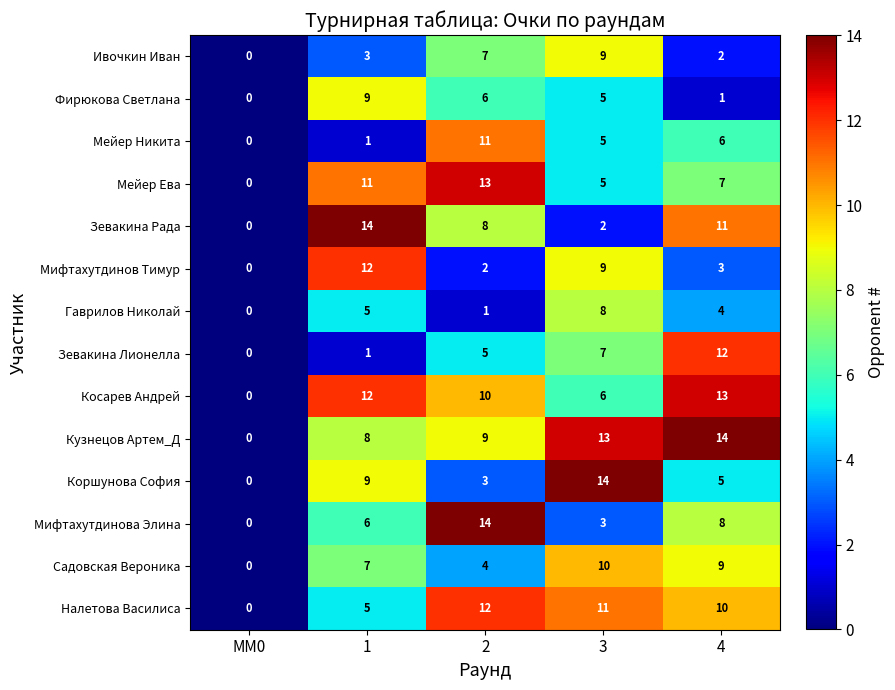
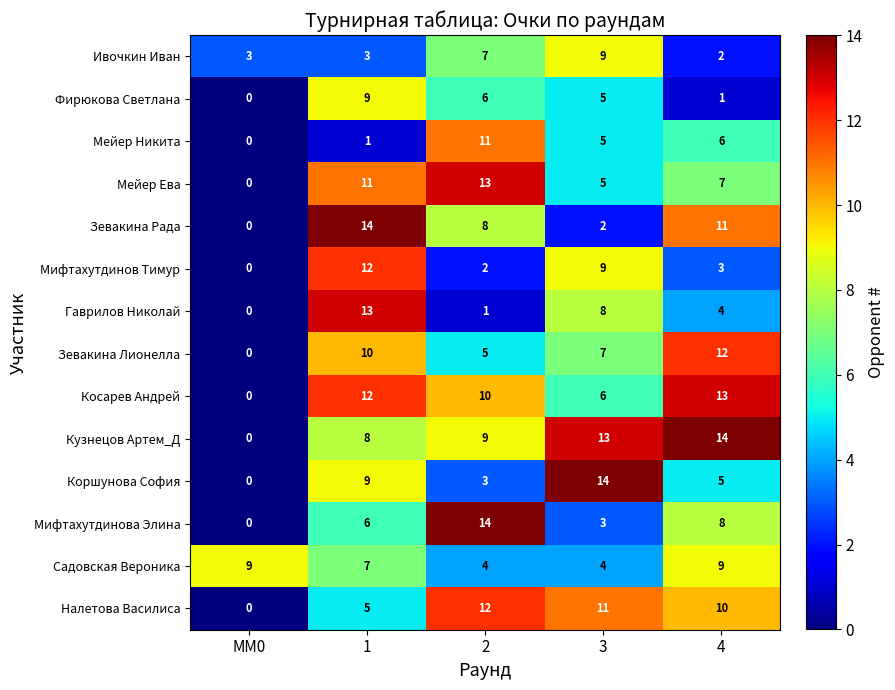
Ивочкин Иван, MM0: 0 -> 3
Гаврилов Николай, 1: 5 -> 13
Зевакина Лионелла, 1: 1 -> 10
Садовская Вероника, MM0: 0 -> 9
Садовская Вероника, 3: 10 -> 4
